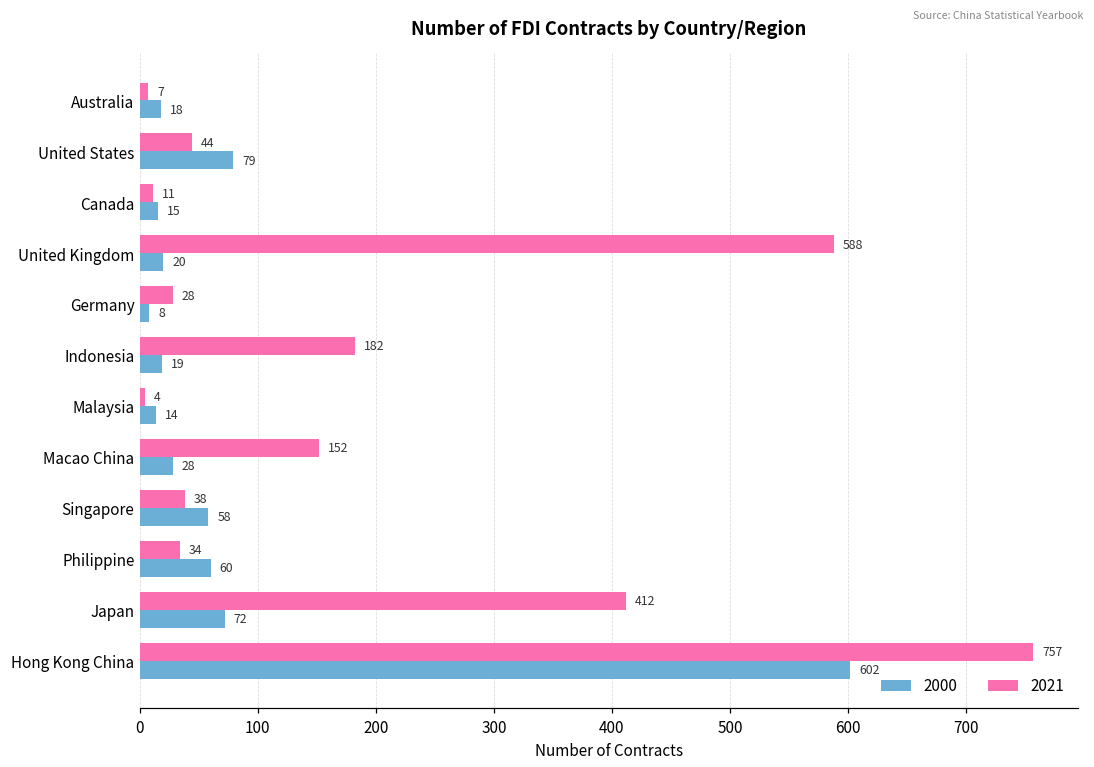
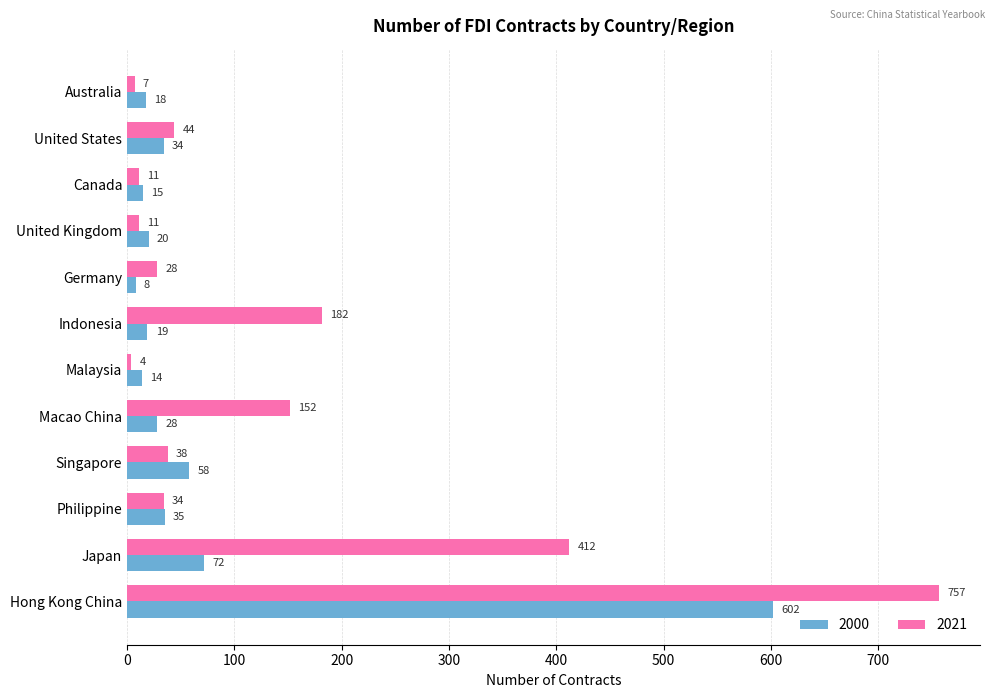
2000, United States: 79 -> 34
2021, United Kingdom: 588 -> 11
2000, Philippine: 60 -> 35
